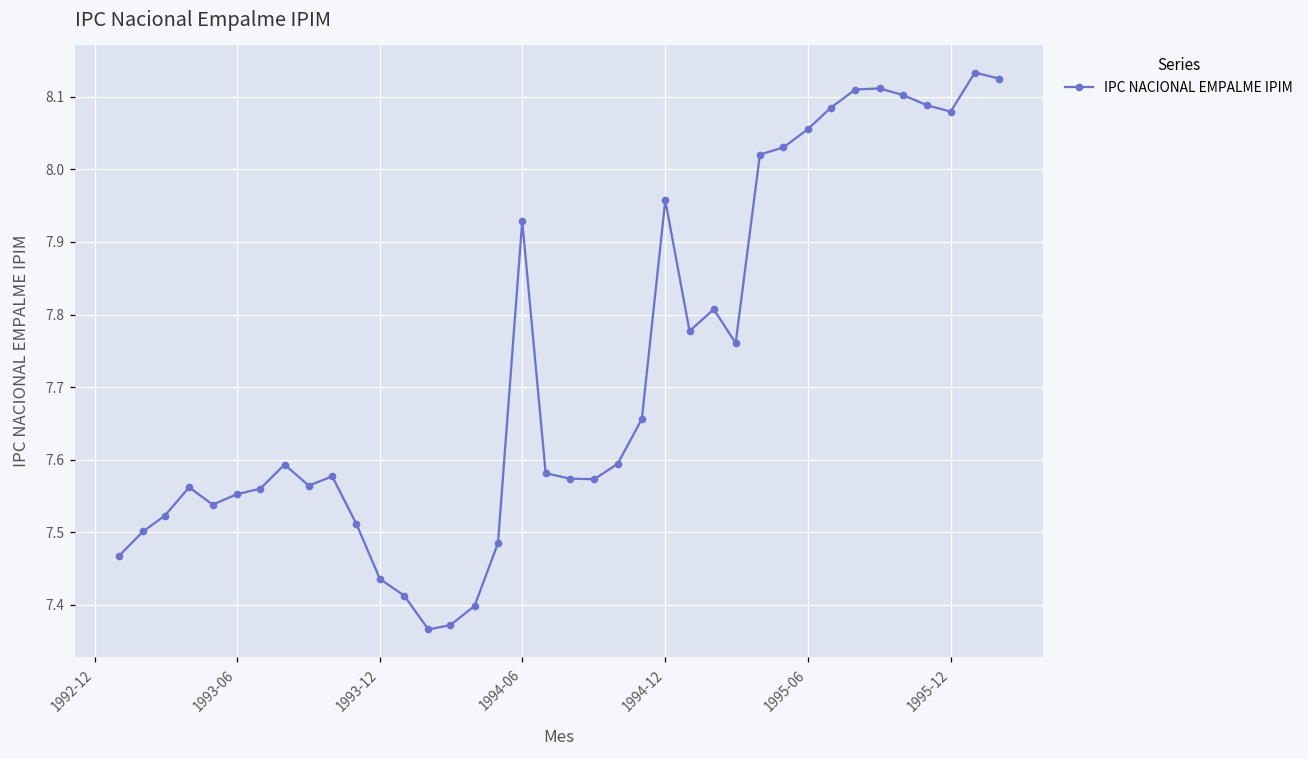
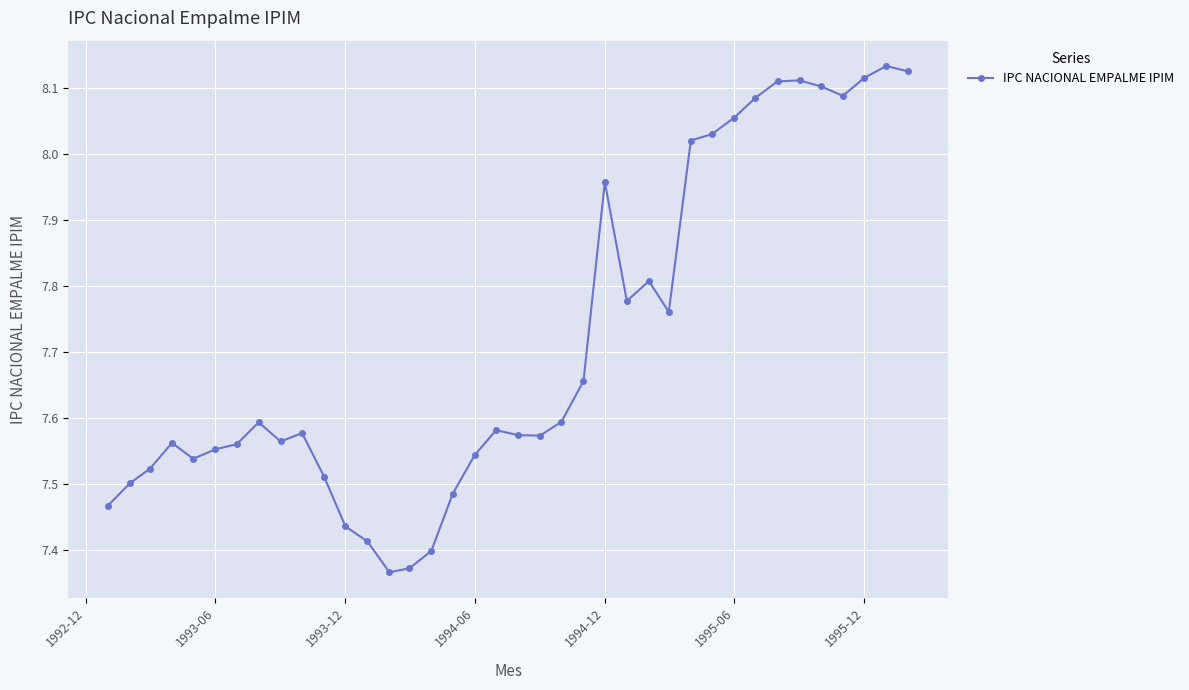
1994-06: 7.93 -> 7.54
1995-12: 8.08 -> 8.12
